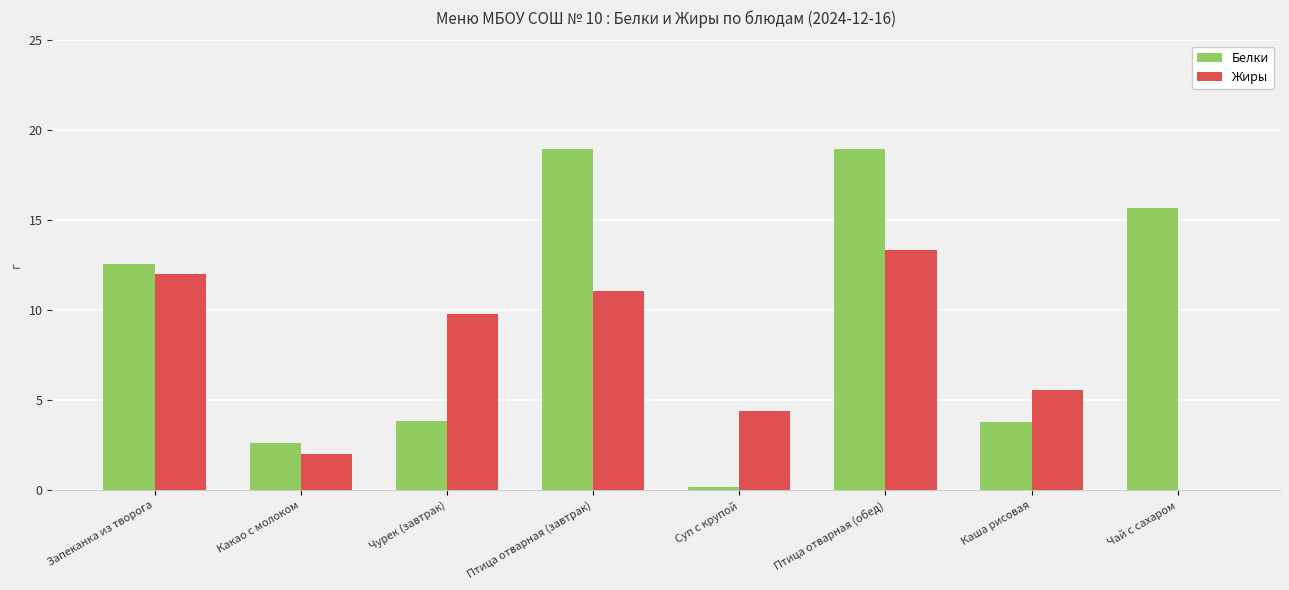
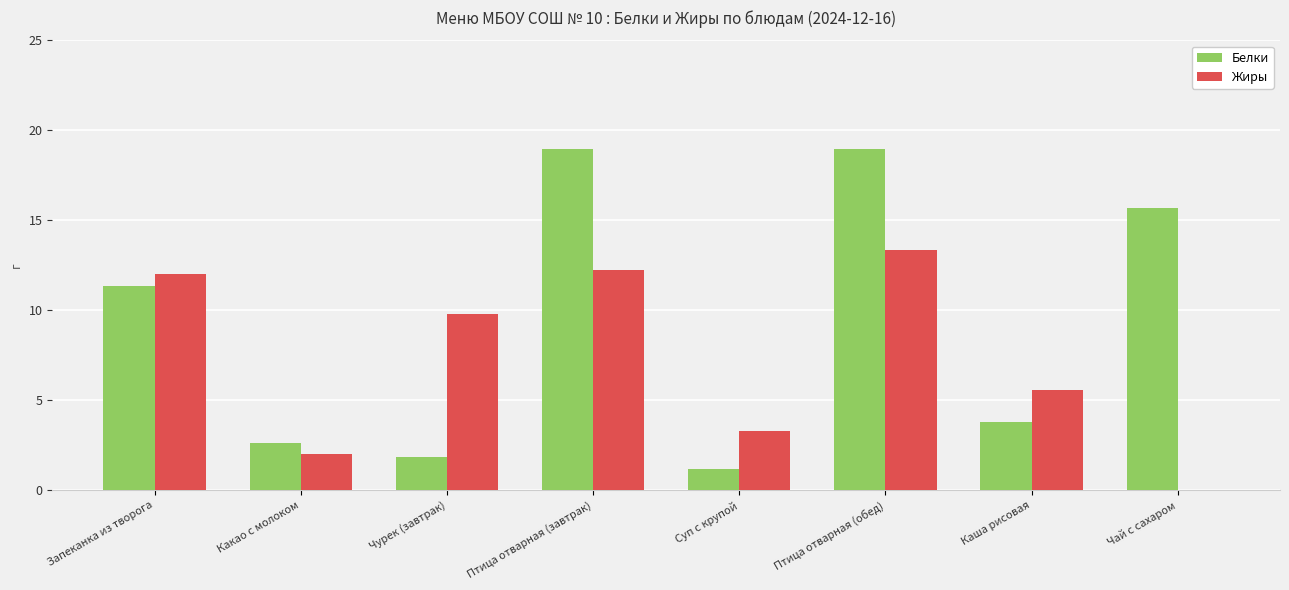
Белки, Запеканка из творога: 12.6 -> 11.3
Белки, Чурек (завтрак): 3.8 -> 1.9
Жиры, Птица отварная (завтрак): 11.1 -> 12.2
Белки, Суп с крупой: 0.2 -> 1.2
Жиры, Суп с крупой: 4.4 -> 3.3
